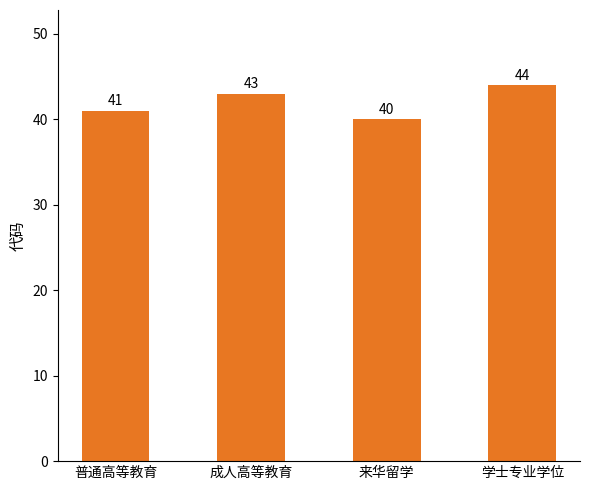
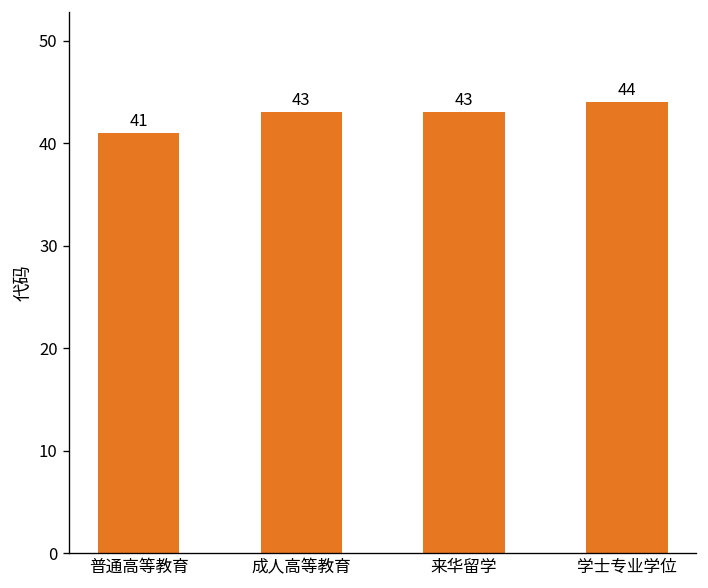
来华留学: 40 -> 43
